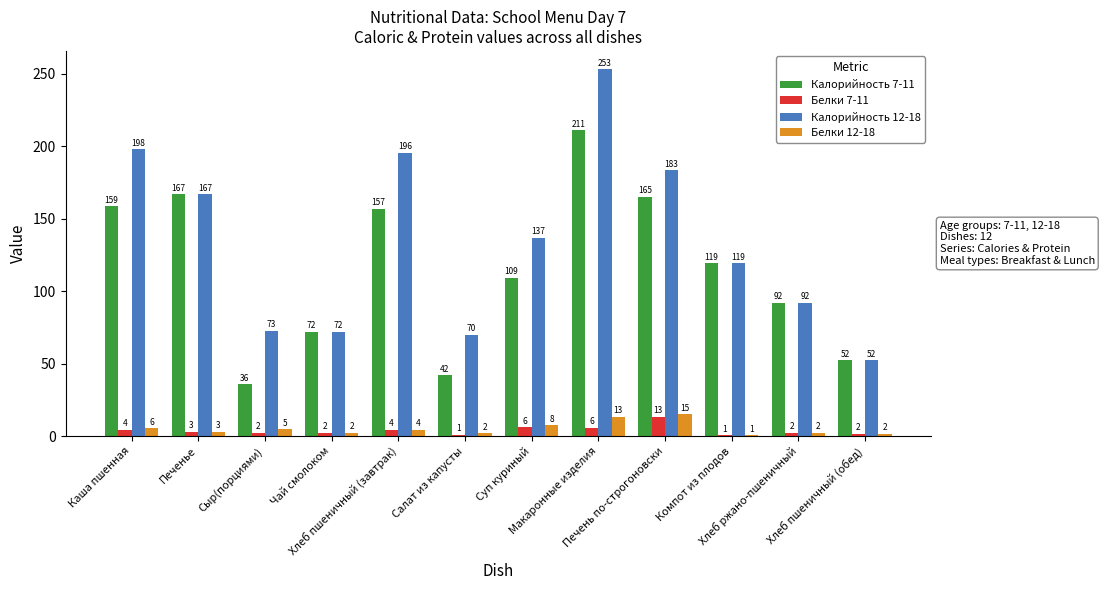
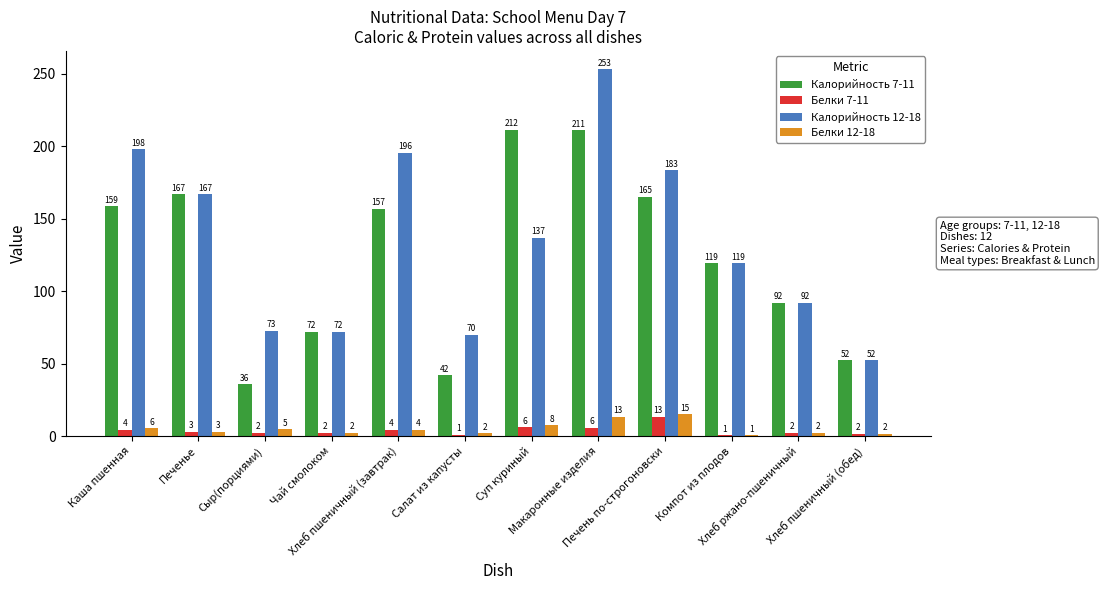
Калорийность 7-11, Суп куриный: 109 -> 212
